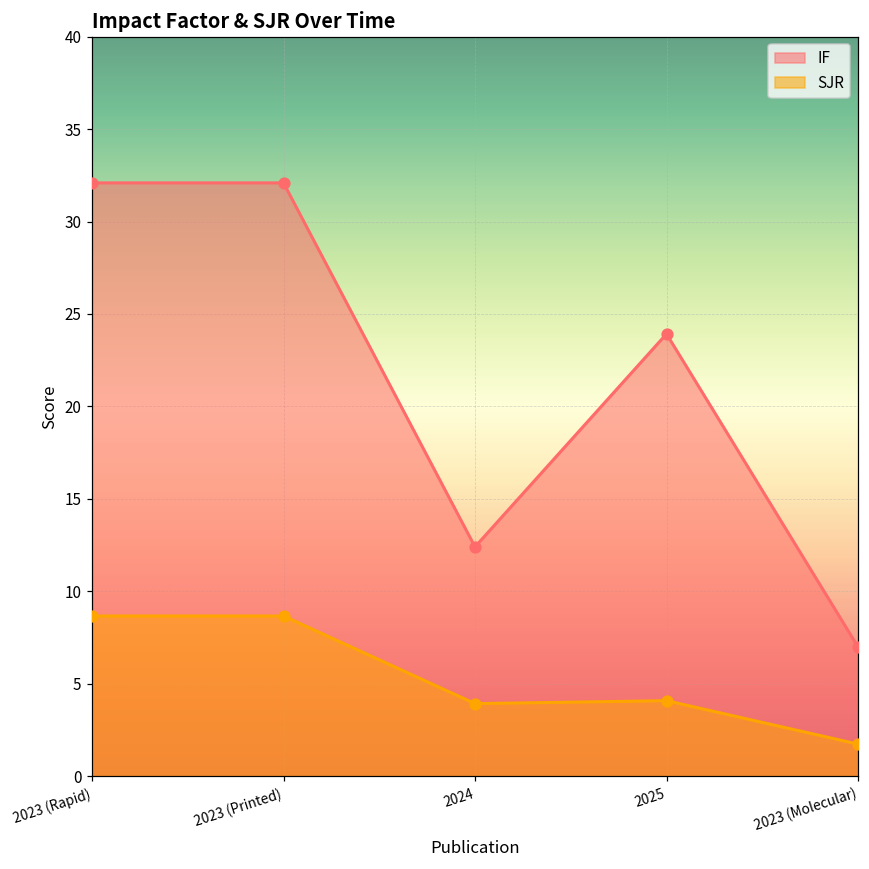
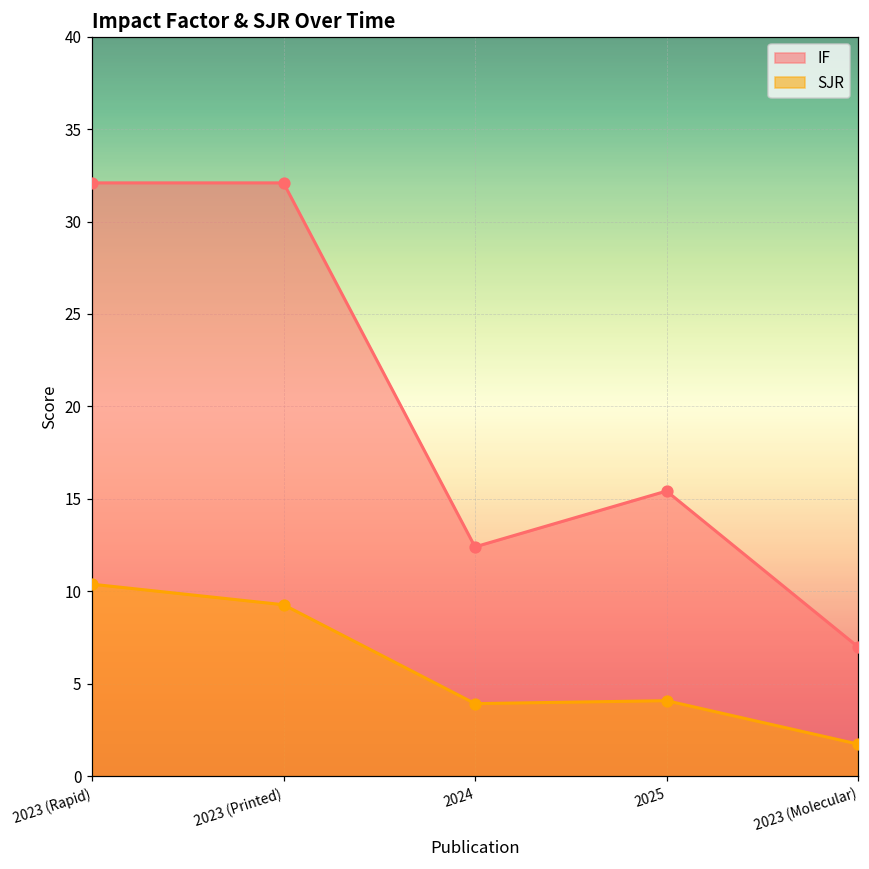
SJR, 2023 (Rapid): 8.7 -> 10.4
SJR, 2023 (Printed): 8.7 -> 9.3
IF, 2025: 23.9 -> 15.4
